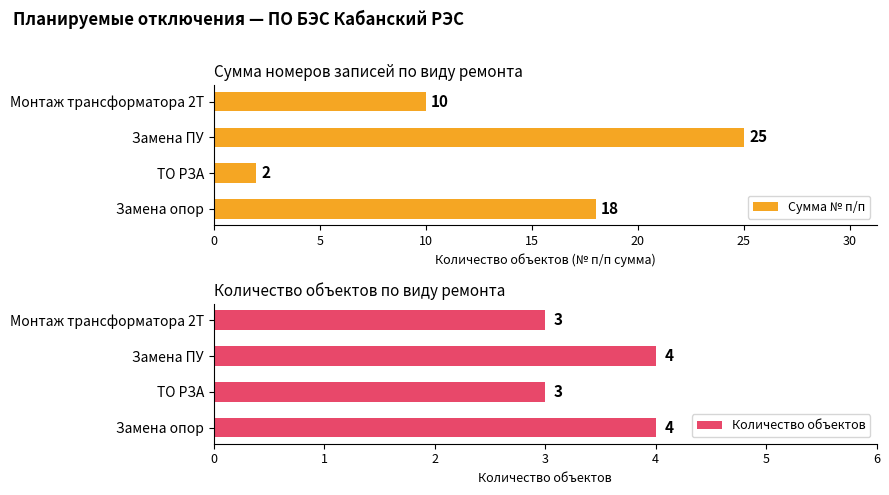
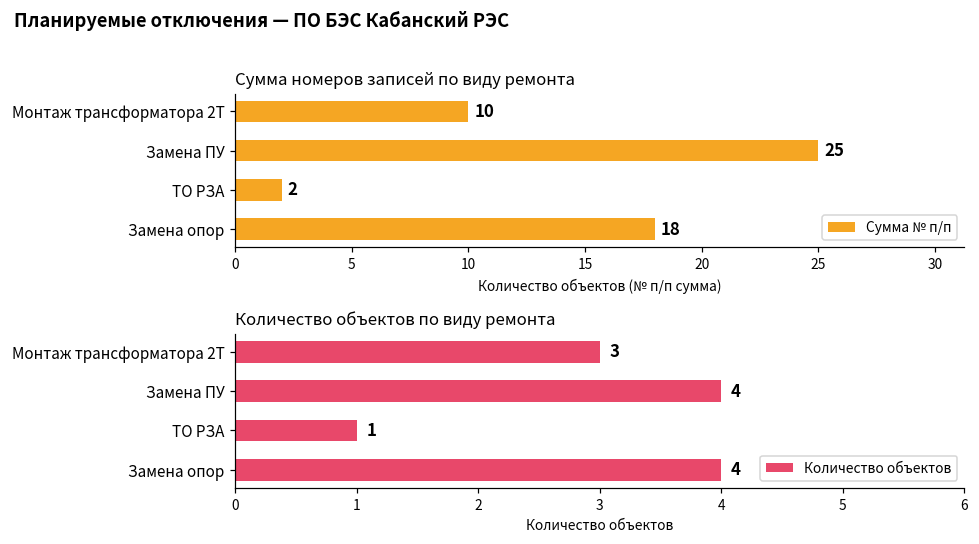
Количество объектов по виду ремонта, ТО РЗА: 3 -> 1
